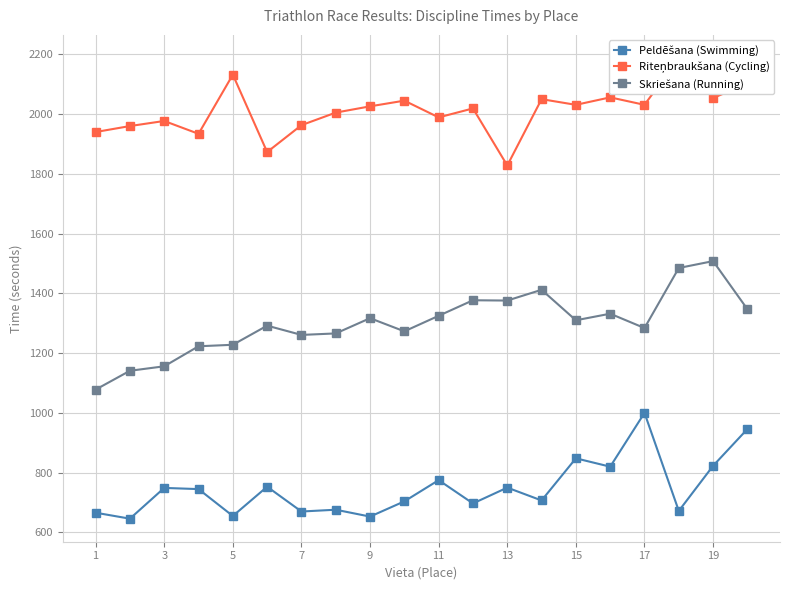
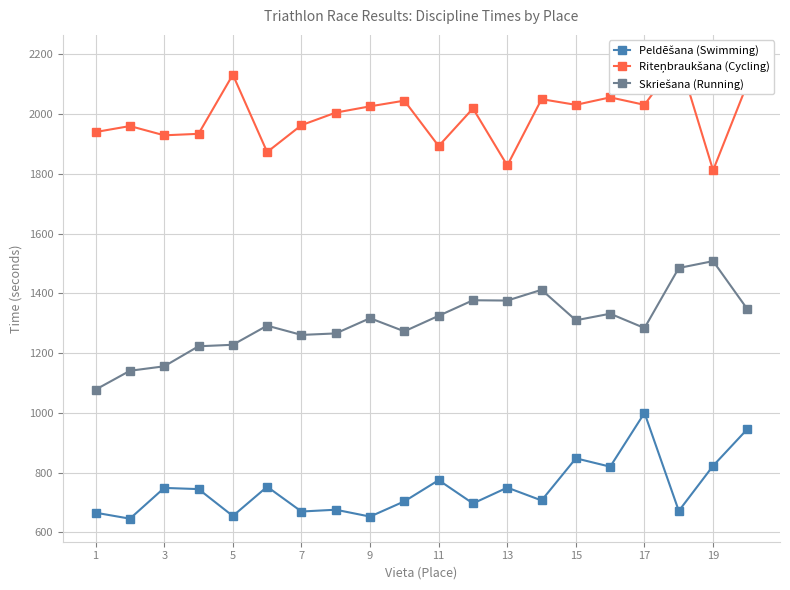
Riteņbraukšana (Cycling), 3: 1980 -> 1930
Riteņbraukšana (Cycling), 11: 1990 -> 1890
Riteņbraukšana (Cycling), 19: 2050 -> 1810
